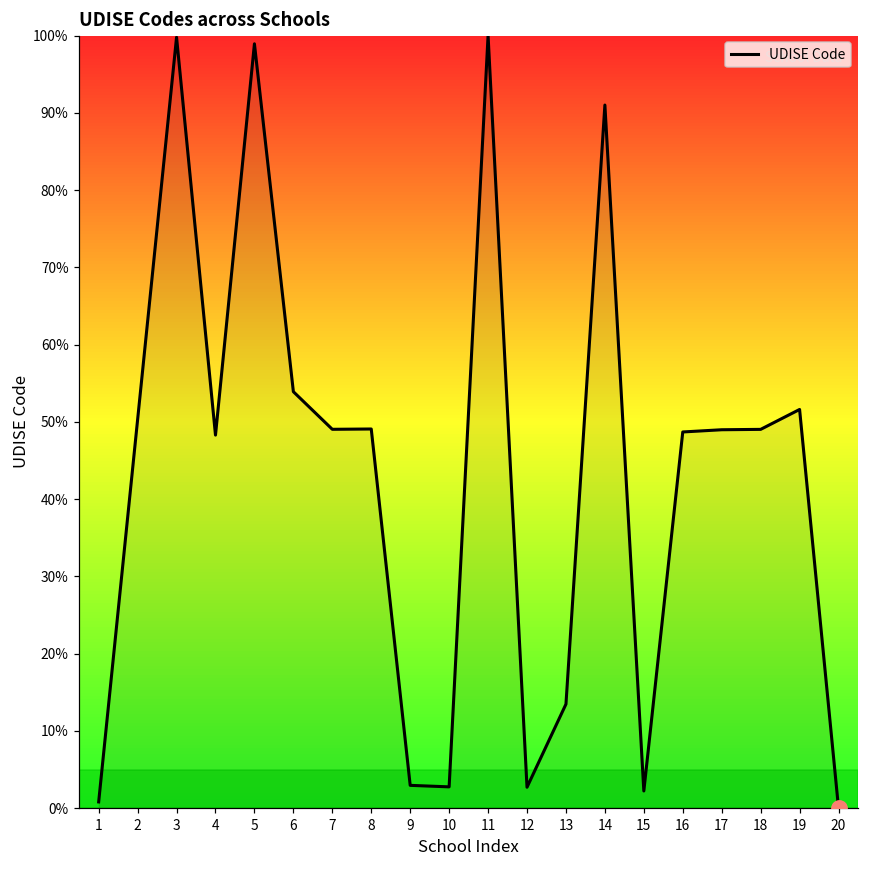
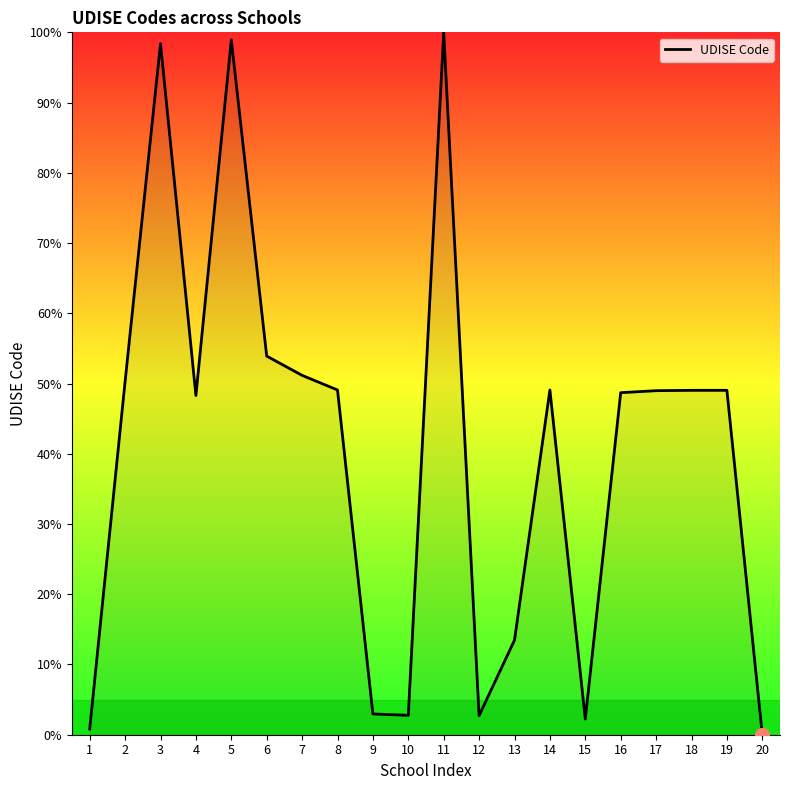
UDISE Code, 3: 100% -> 98%
UDISE Code, 7: 49% -> 51%
UDISE Code, 14: 91% -> 49%
UDISE Code, 19: 52% -> 49%
